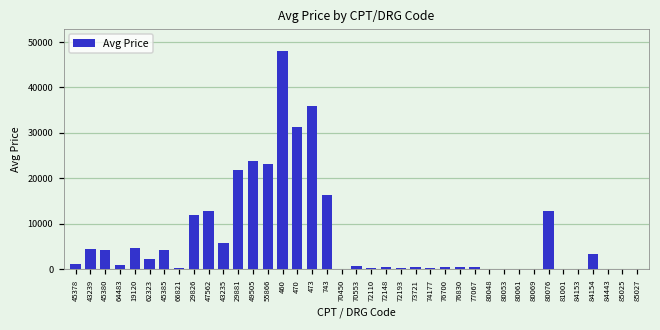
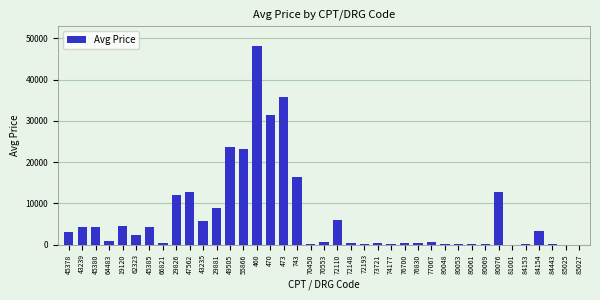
45378: 1000 -> 3000
29881: 22000 -> 9000
72110: 0 -> 6000
